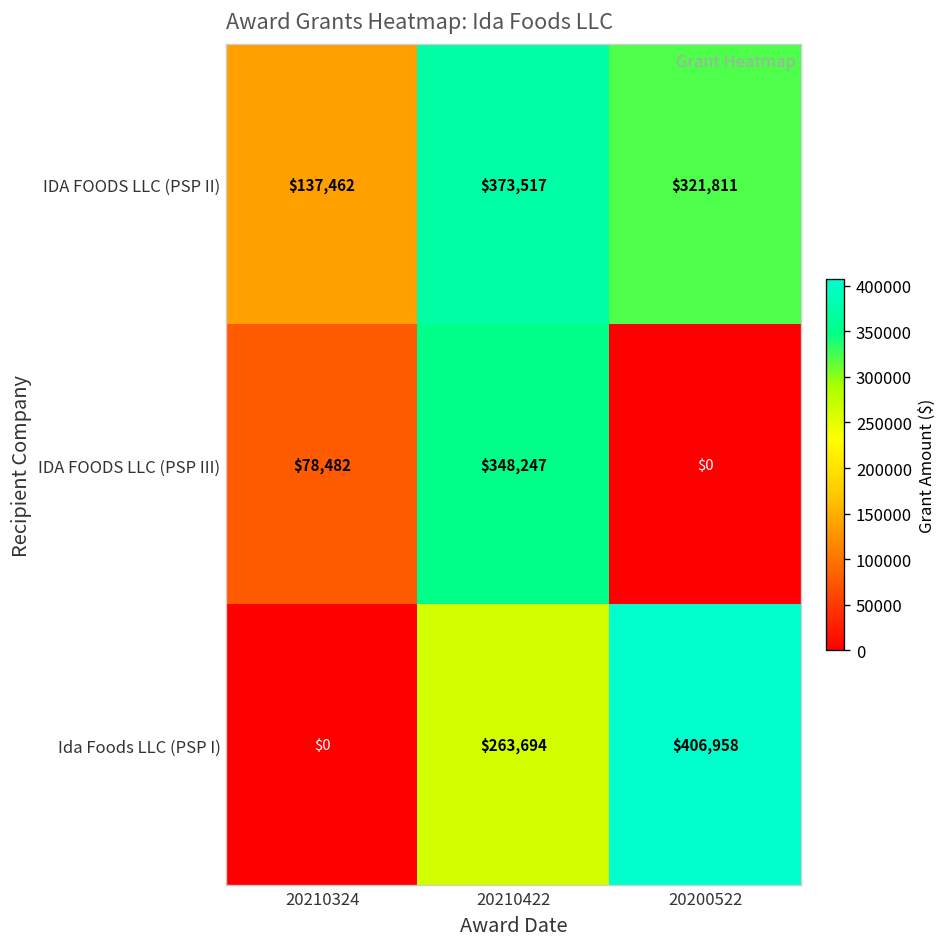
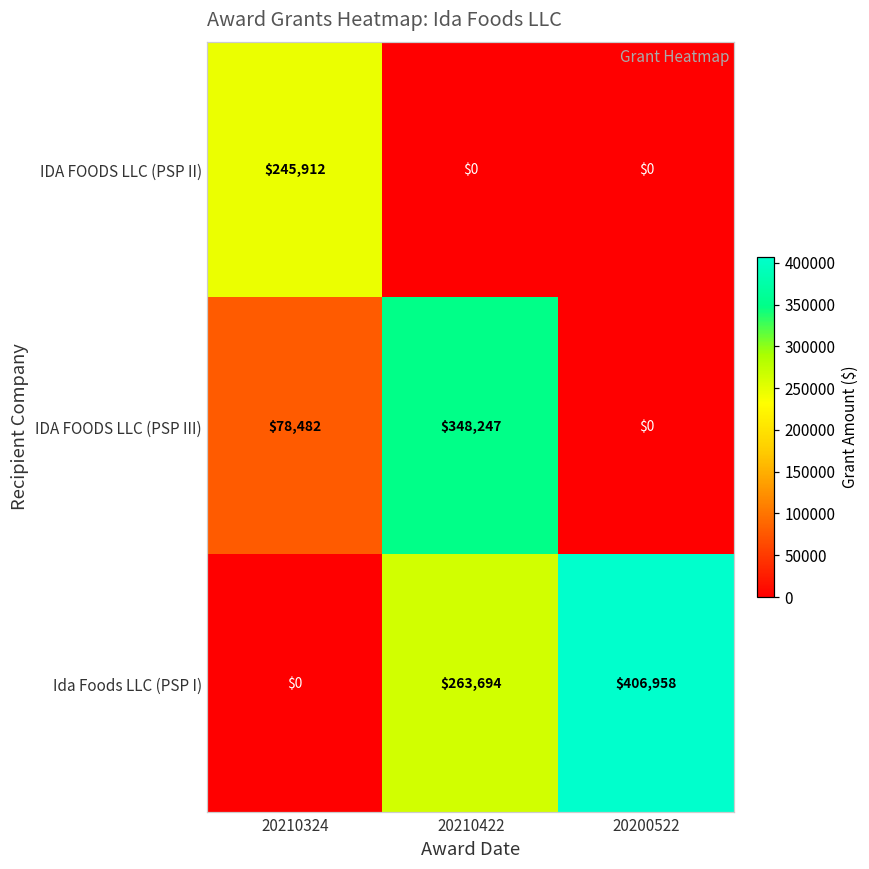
IDA FOODS LLC (PSP II), 20210324: $137,462 -> $245,912
IDA FOODS LLC (PSP II), 20210422: $373,517 -> $0
IDA FOODS LLC (PSP II), 20200522: $321,811 -> $0
